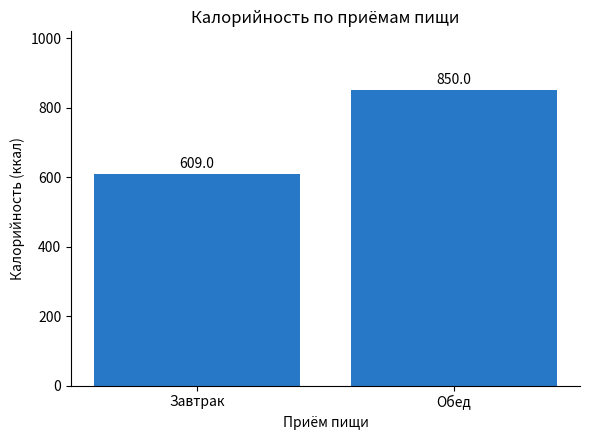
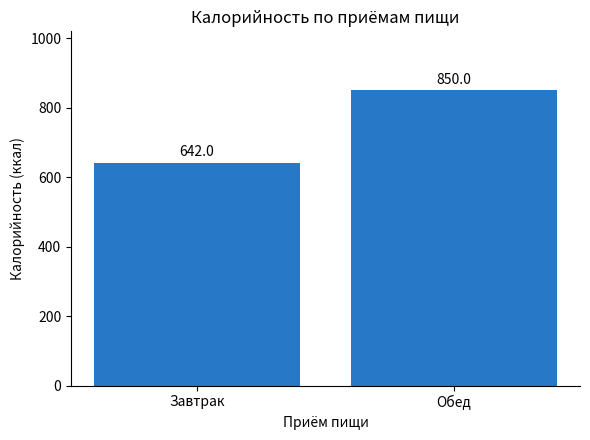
Завтрак: 609.0 -> 642.0
